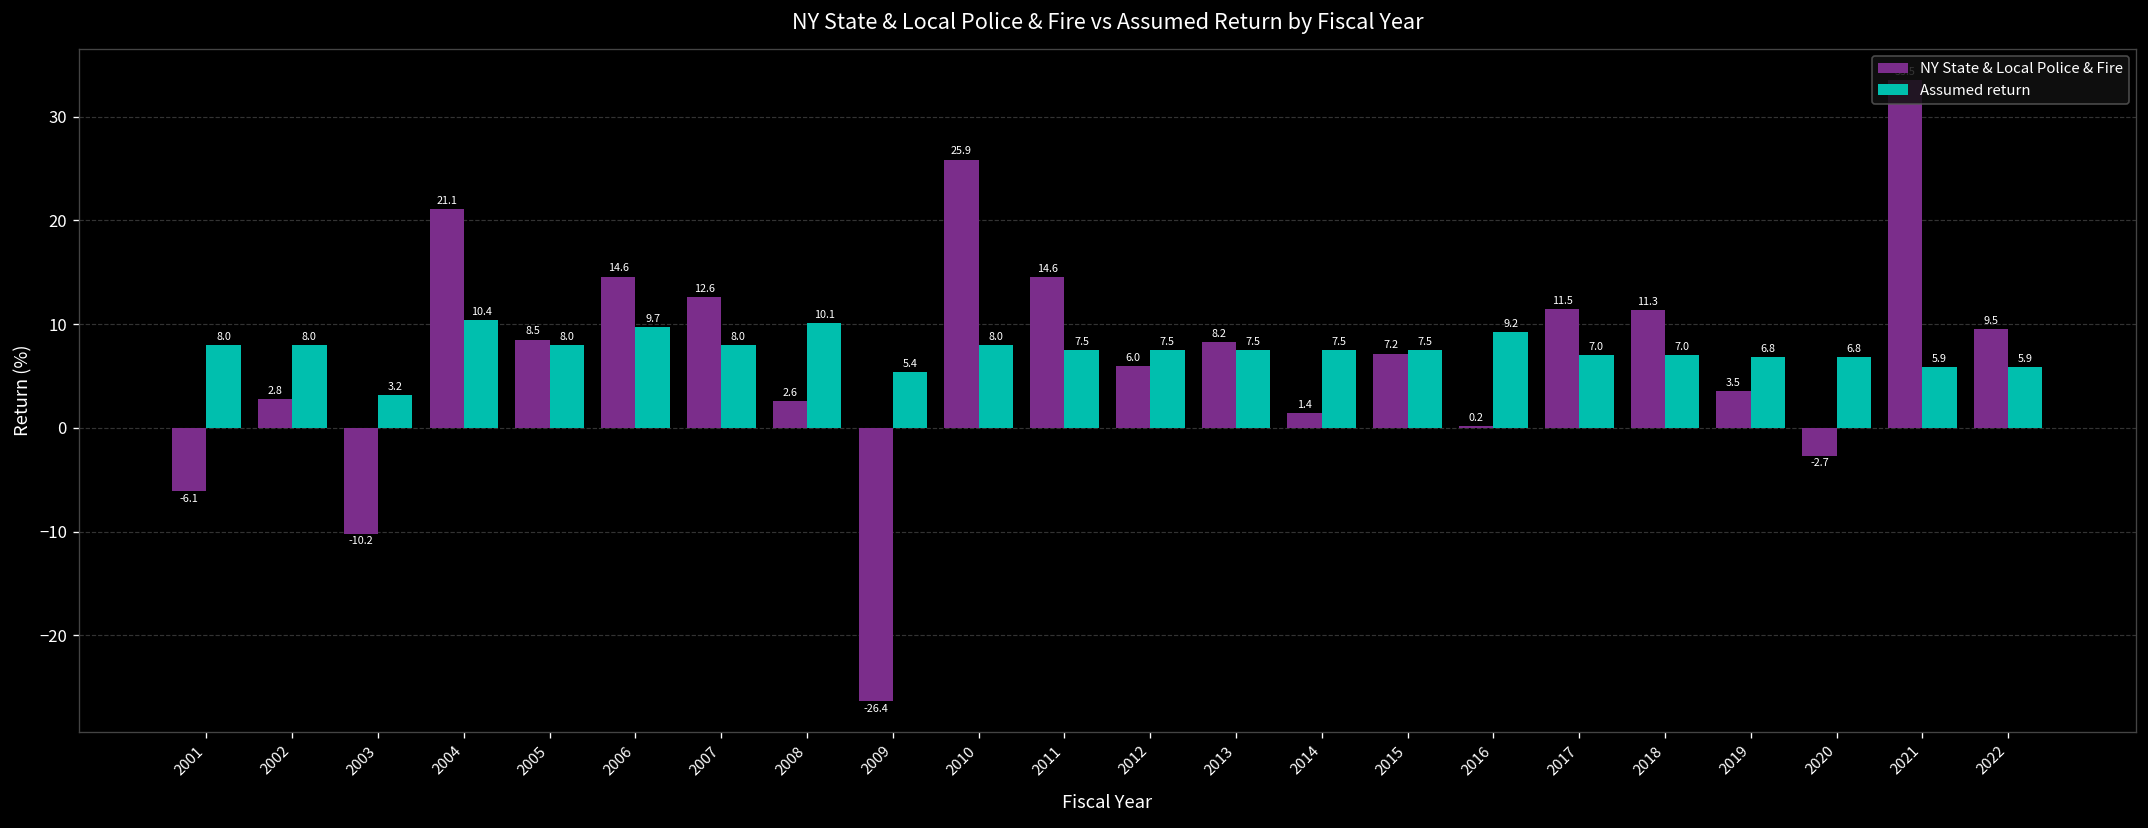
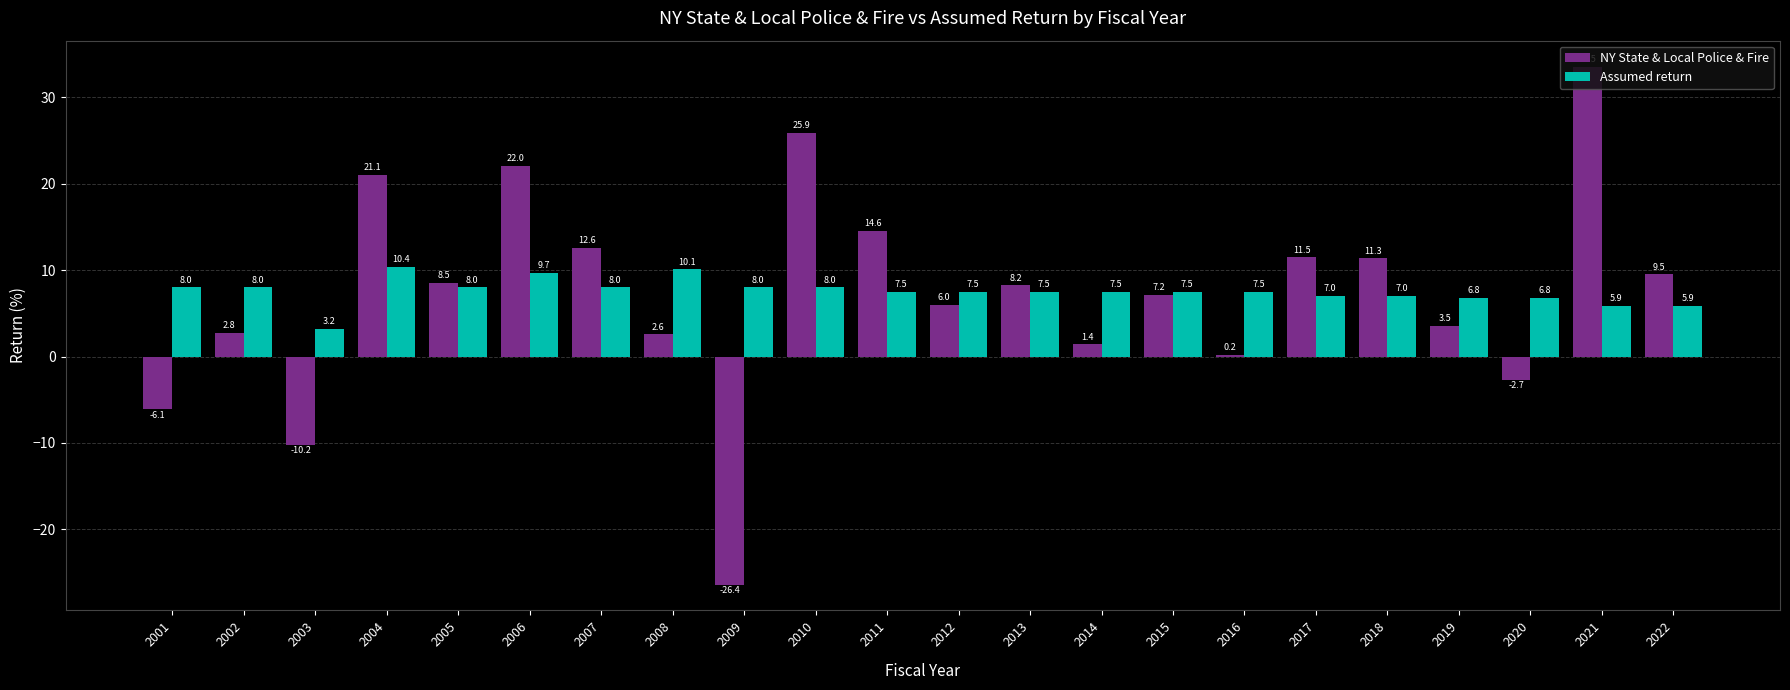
NY State & Local Police & Fire, 2006: 14.6 -> 22.0
Assumed return, 2009: 5.4 -> 8.0
Assumed return, 2016: 9.2 -> 7.5
